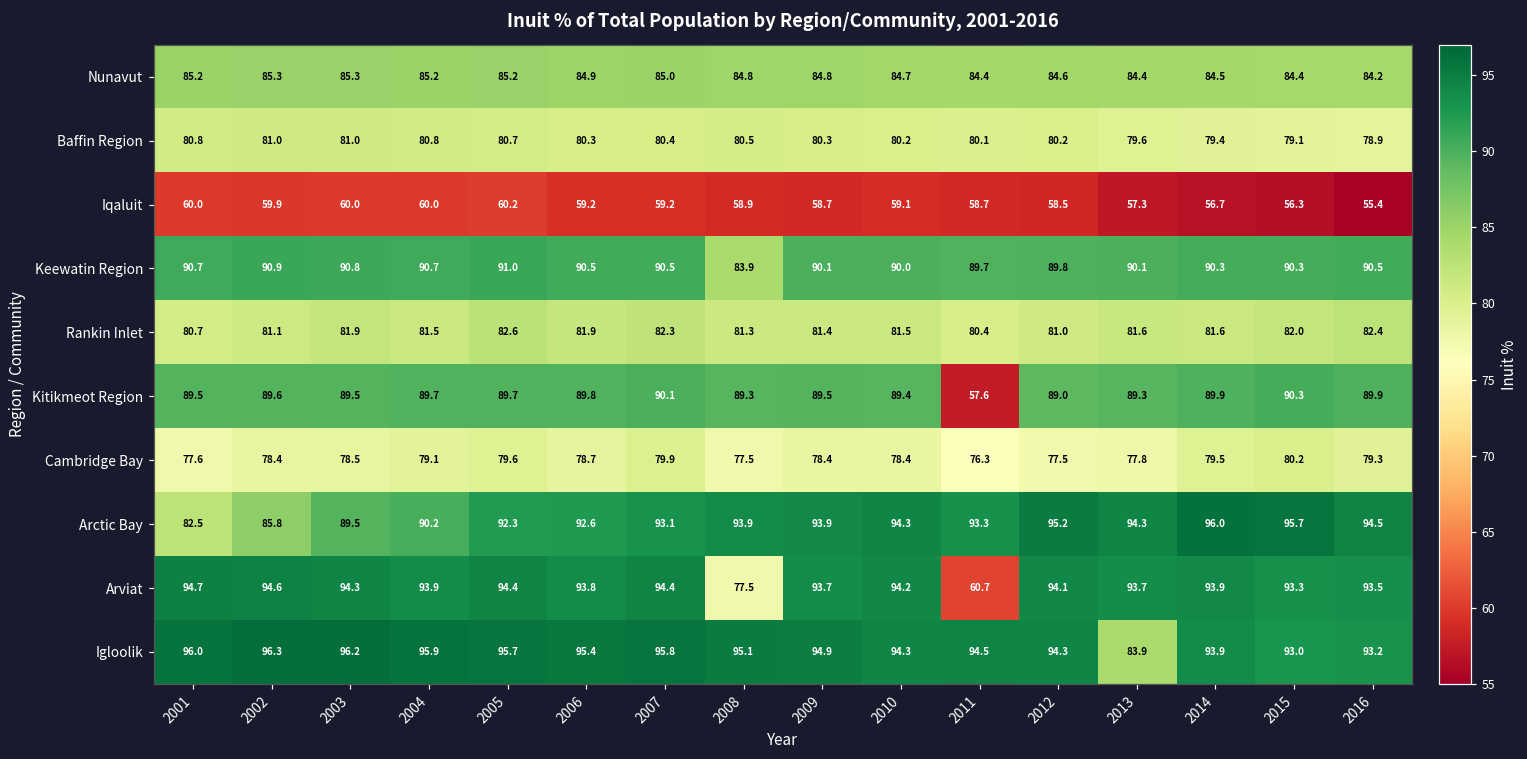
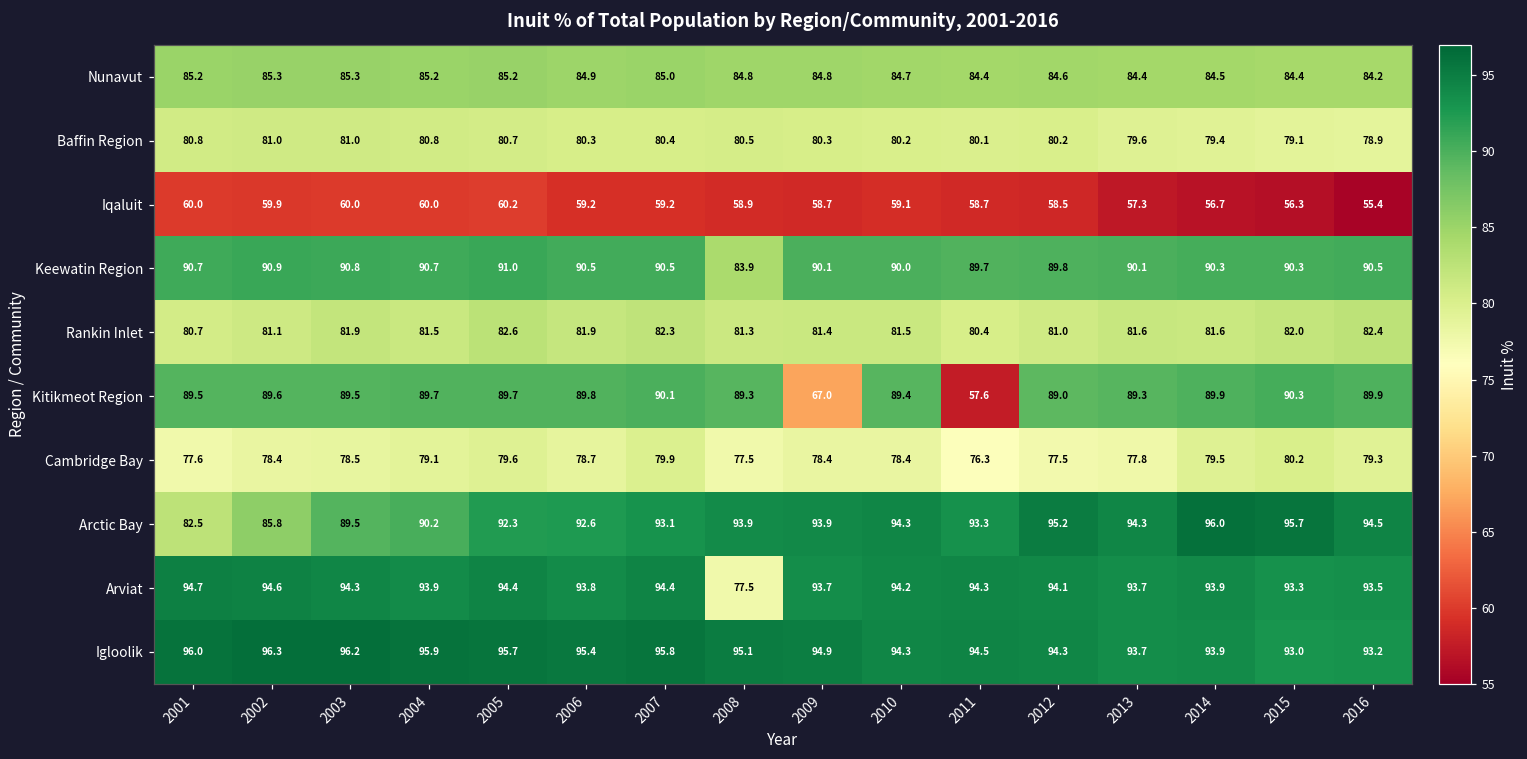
Kitikmeot Region, 2009: 89.5 -> 67.0
Arviat, 2011: 60.7 -> 94.3
Igloolik, 2013: 83.9 -> 93.7
